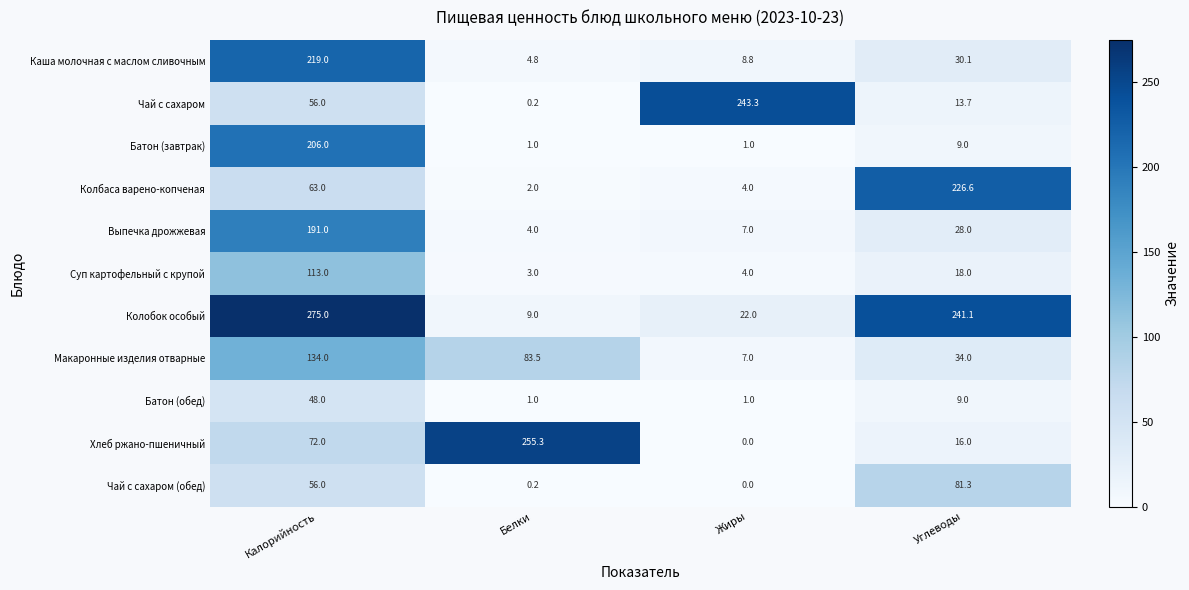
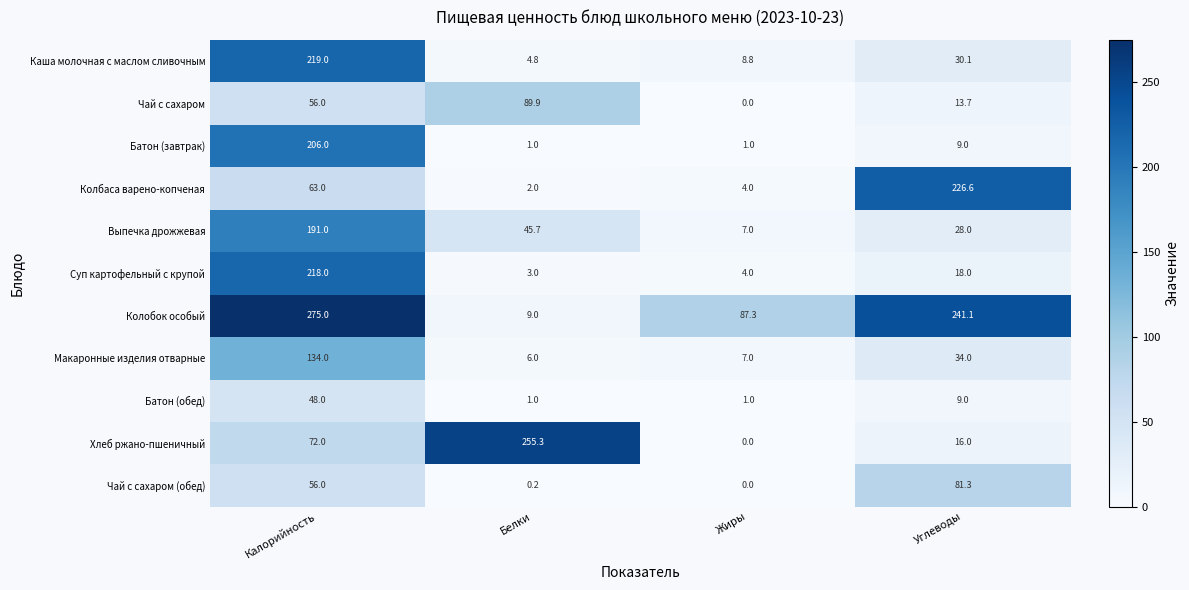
Чай с сахаром, Белки: 0.2 -> 89.9
Чай с сахаром, Жиры: 243.3 -> 0.0
Выпечка дрожжевая, Белки: 4.0 -> 45.7
Суп картофельный с крупой, Калорийность: 113.0 -> 218.0
Колобок особый, Жиры: 22.0 -> 87.3
Макаронные изделия отварные, Белки: 83.5 -> 6.0
